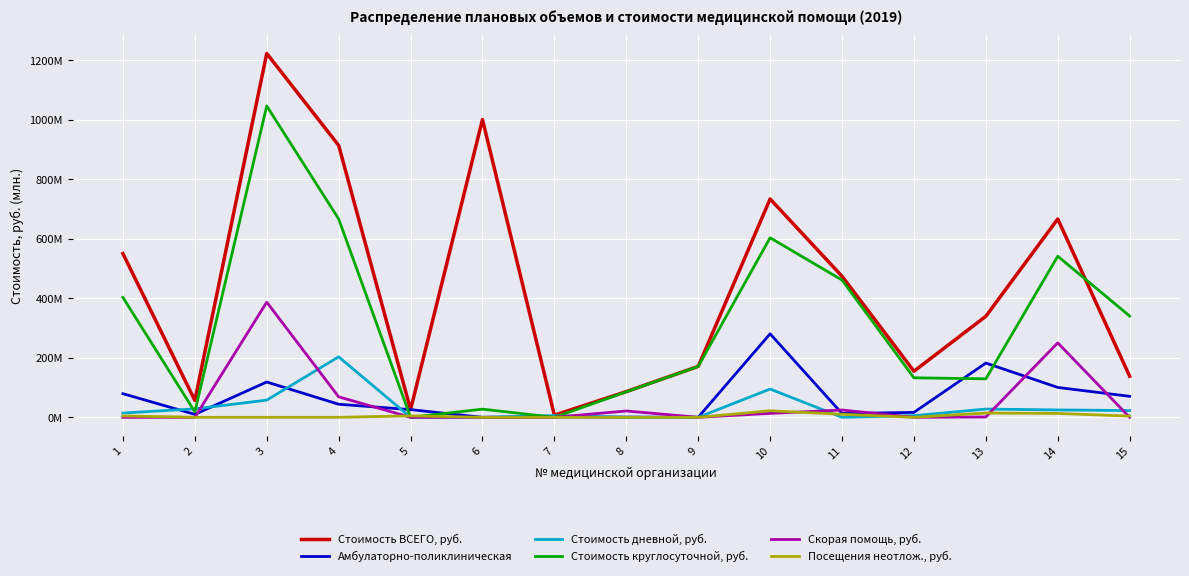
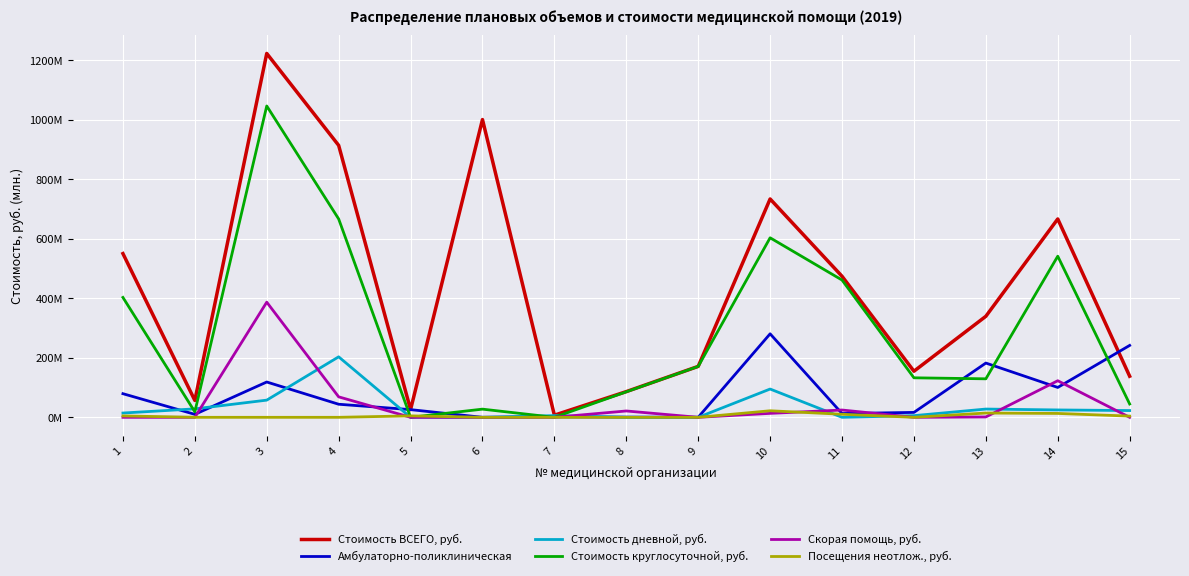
Скорая помощь, руб., 14: 250000000 -> 120000000
Амбулаторно-поликлиническая, 15: 70000000 -> 240000000
Стоимость круглосуточной, руб., 15: 340000000 -> 40000000
